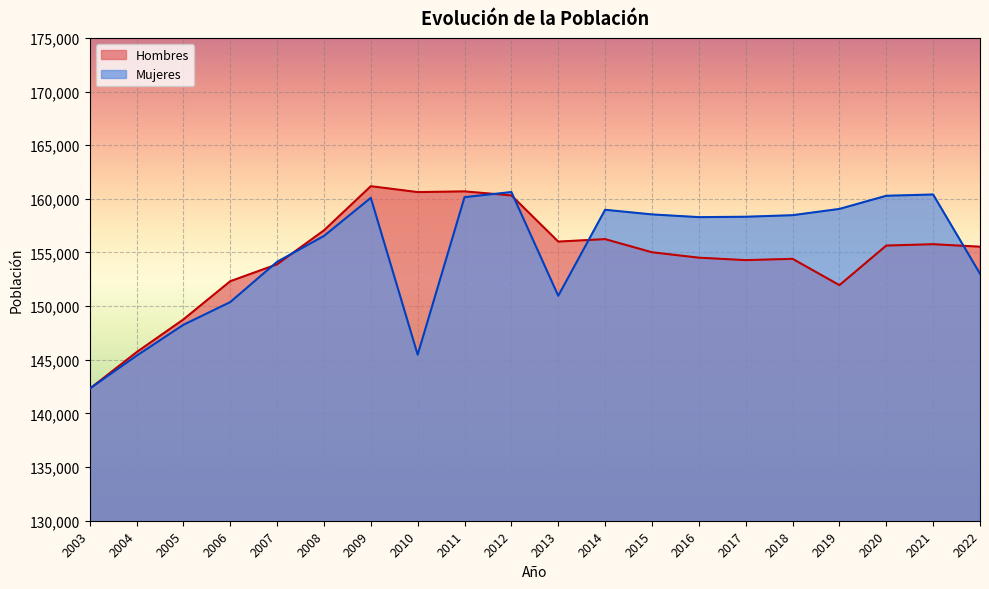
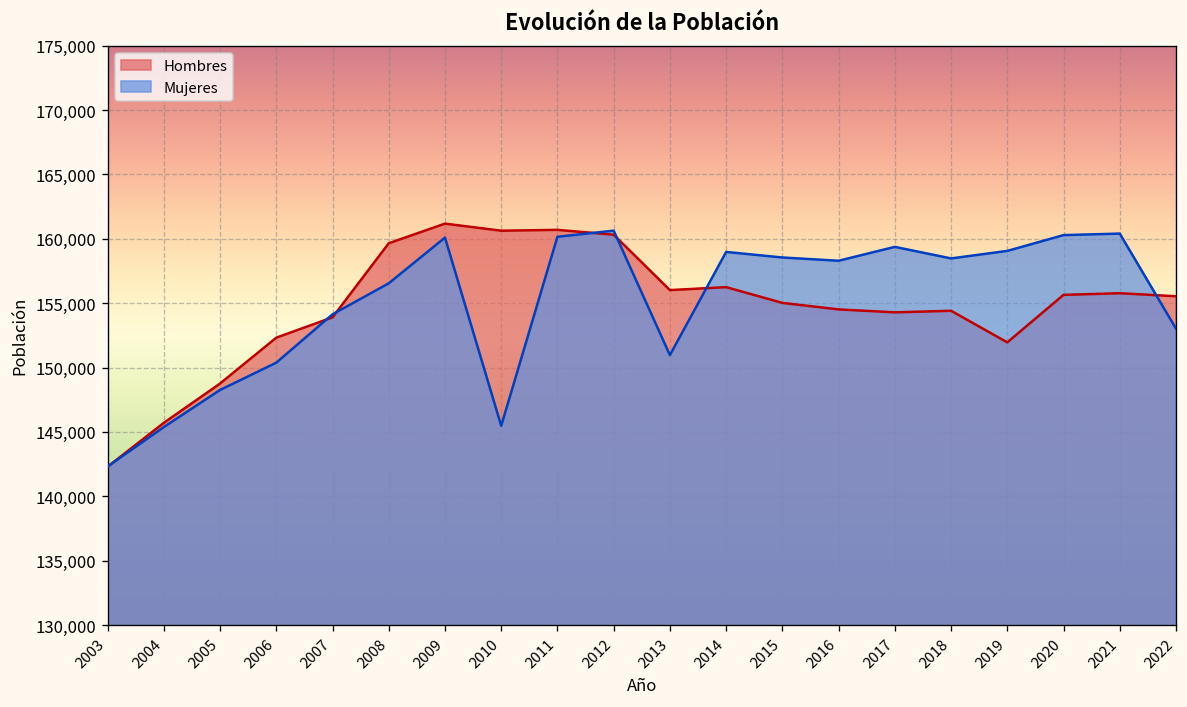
Hombres, 2008: 157,100 -> 159,700
Mujeres, 2017: 158,300 -> 159,400
